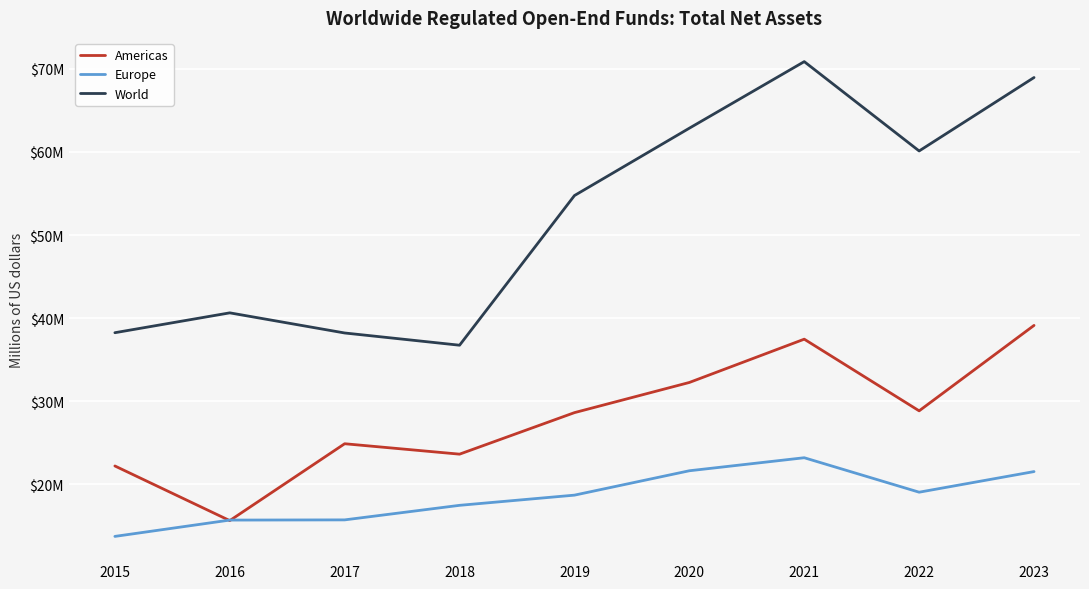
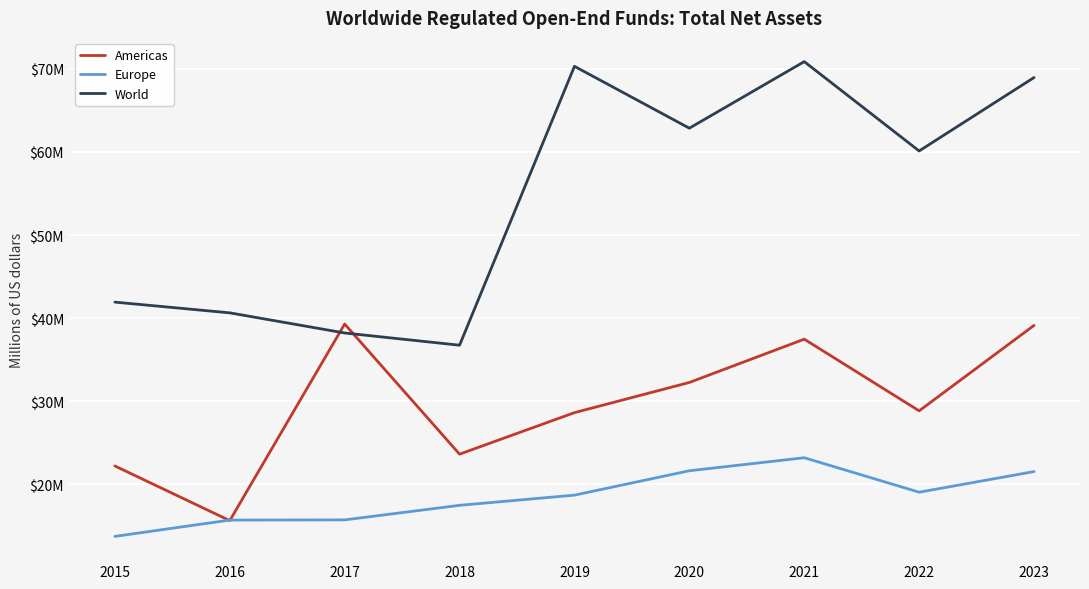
World, 2015: $38000000 -> $42000000
Americas, 2017: $25000000 -> $39000000
World, 2019: $55000000 -> $70000000
